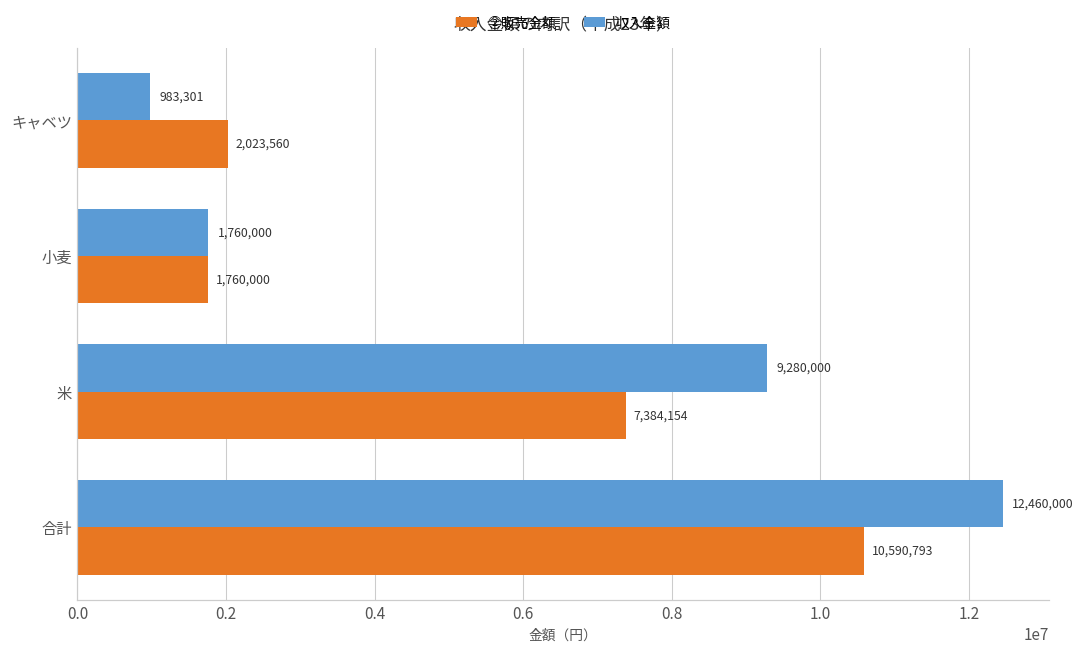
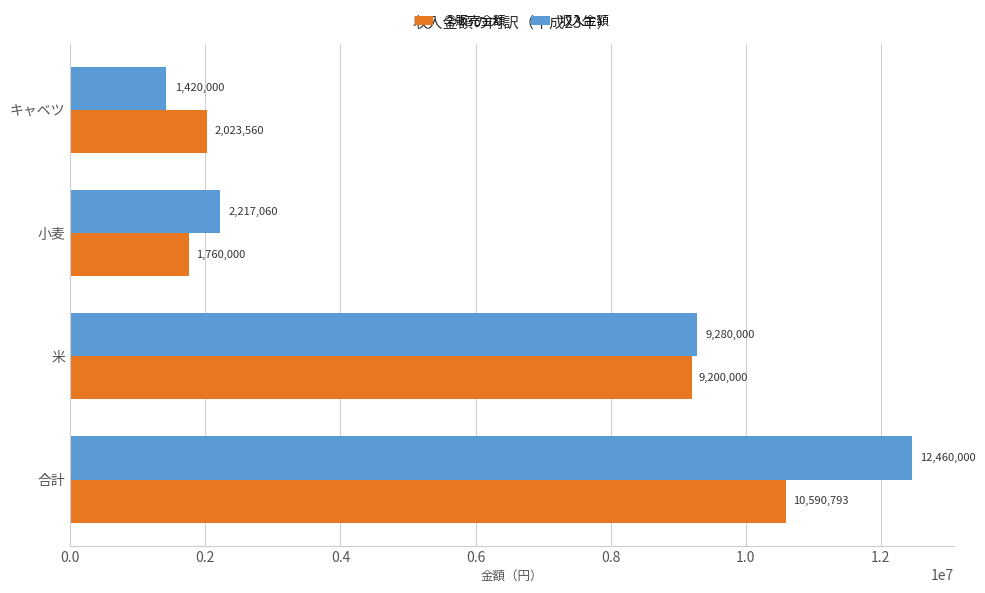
収入金額, キャベツ: 983,301 -> 1,420,000
収入金額, 小麦: 1,760,000 -> 2,217,060
②販売金額, 米: 7,384,154 -> 9,200,000
